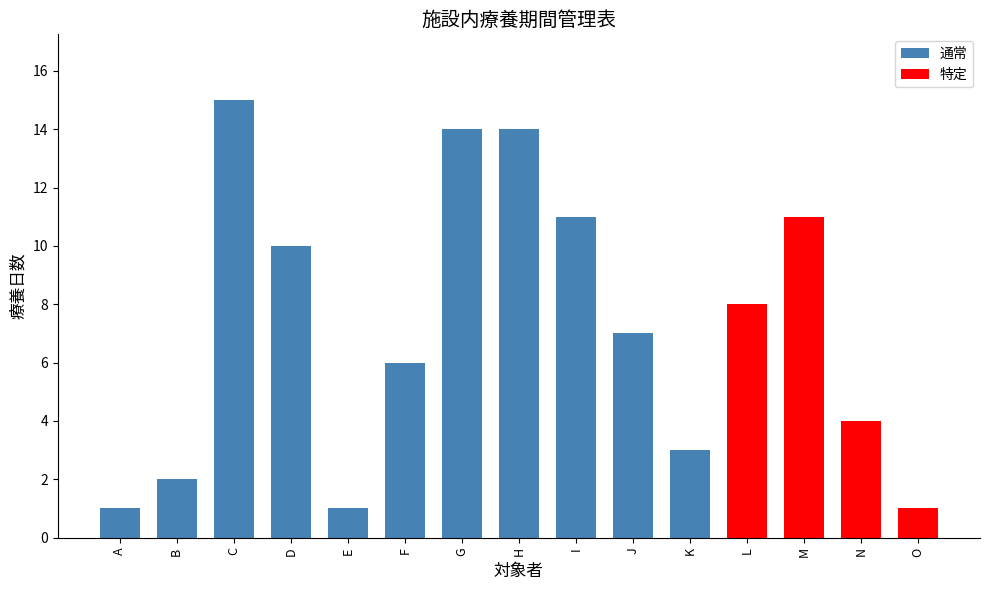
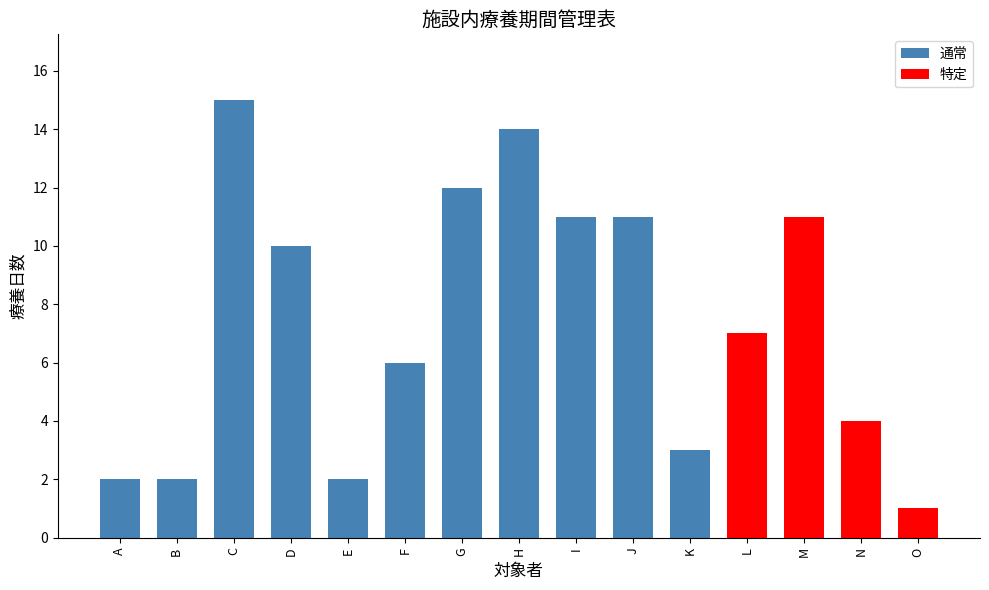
A: 1 -> 2
E: 1 -> 2
G: 14 -> 12
J: 7 -> 11
L: 8 -> 7
